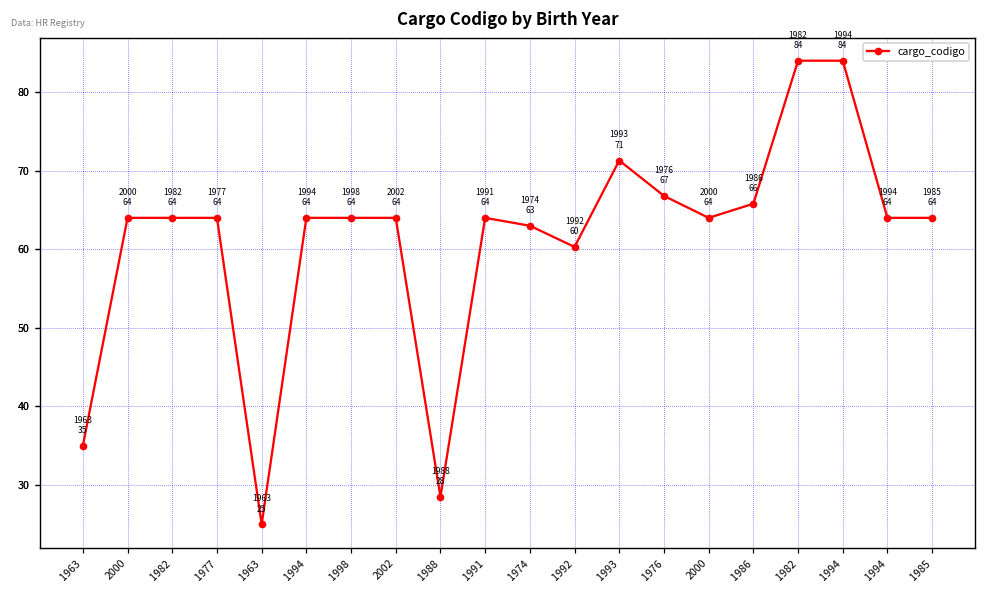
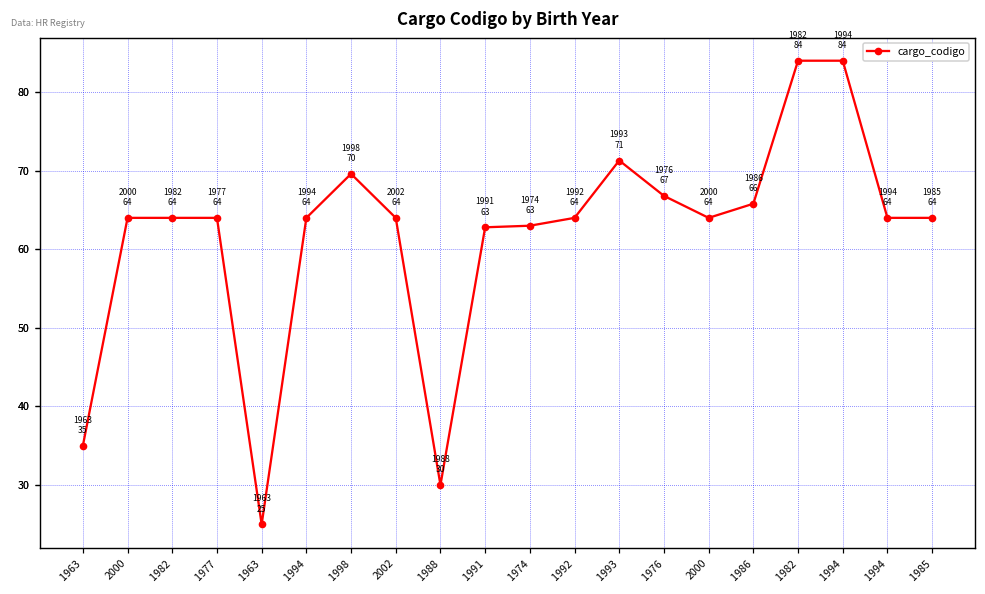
1998: 64 -> 70
1988: 28 -> 30
1991: 64 -> 63
1992: 60 -> 64
